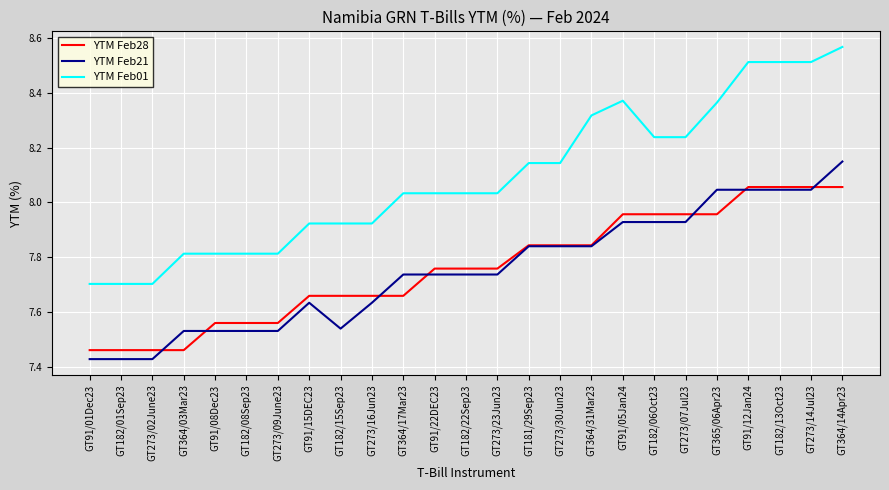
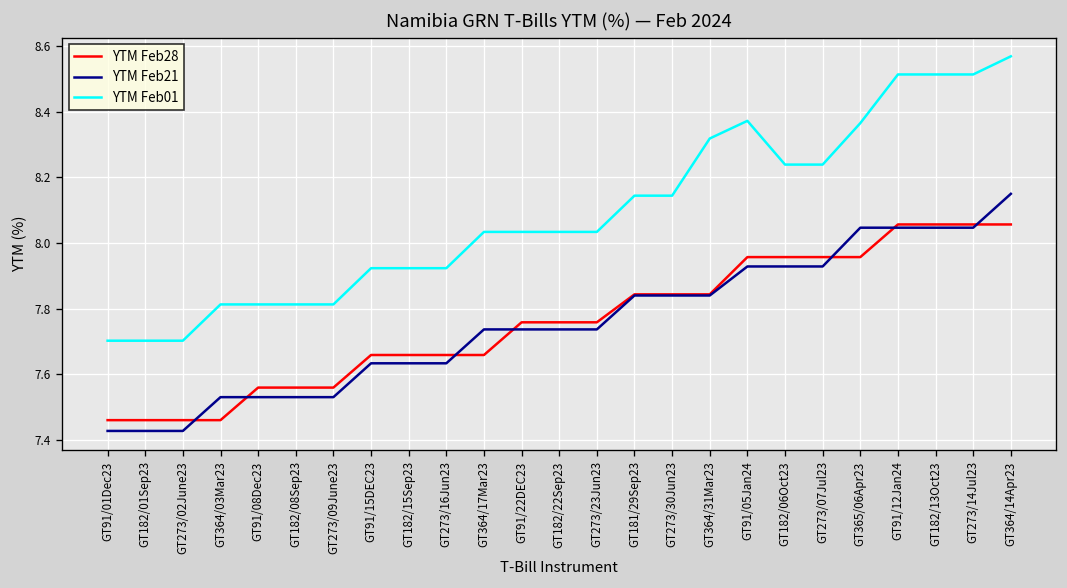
YTM Feb21, GT182/15Sep23: 7.54 -> 7.63
